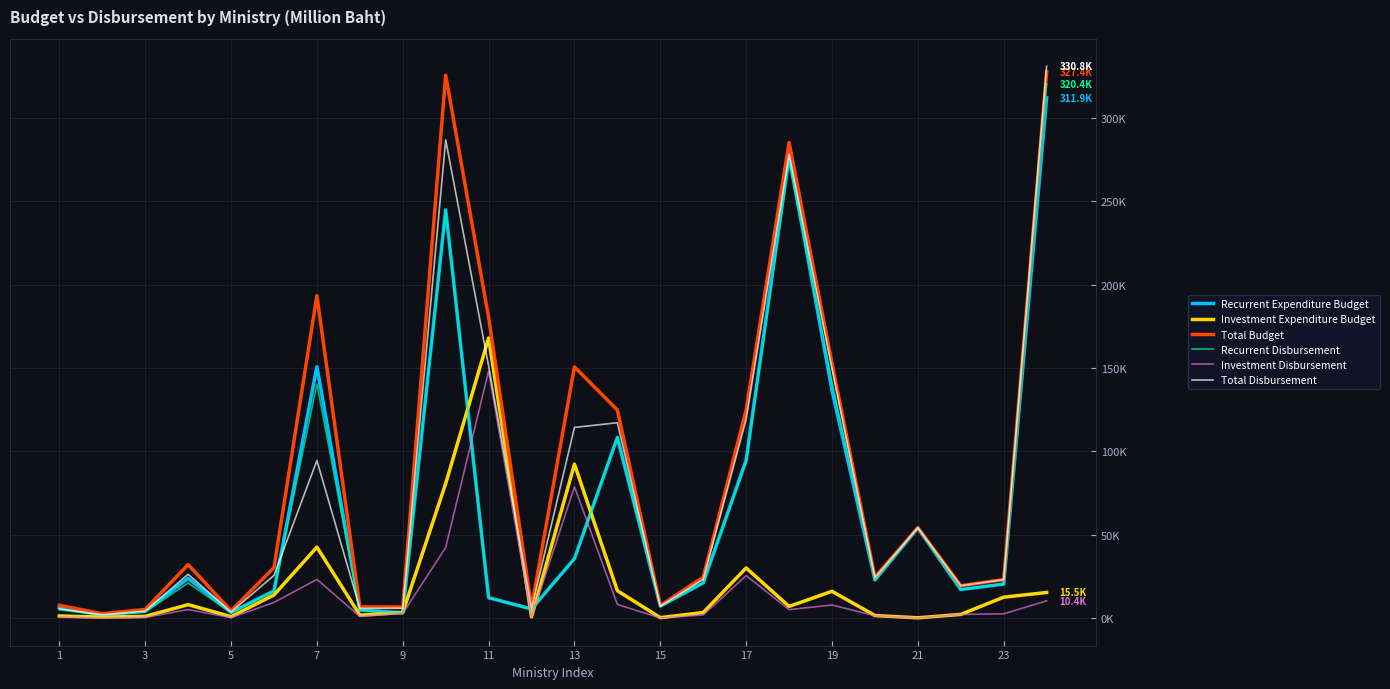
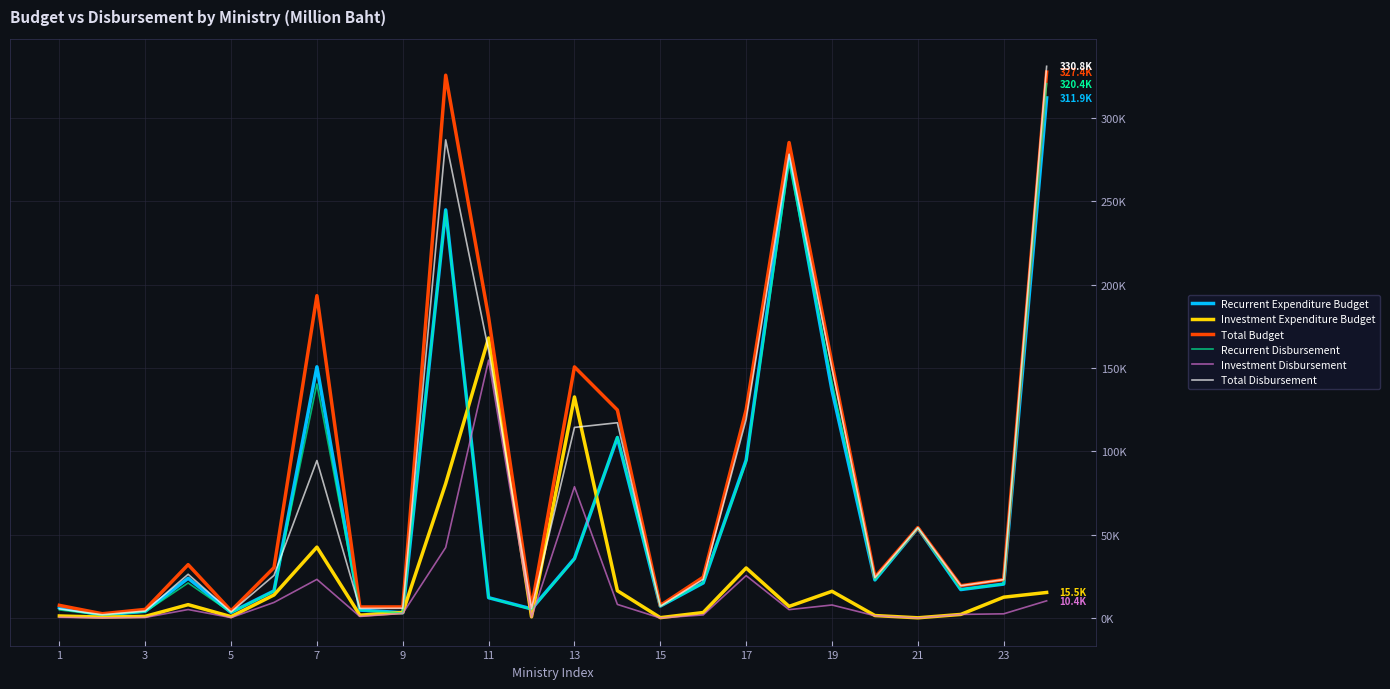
Investment Disbursement, 11: 148000 -> 155000
Total Disbursement, 11: 151000 -> 160000
Investment Expenditure Budget, 13: 92000 -> 133000
